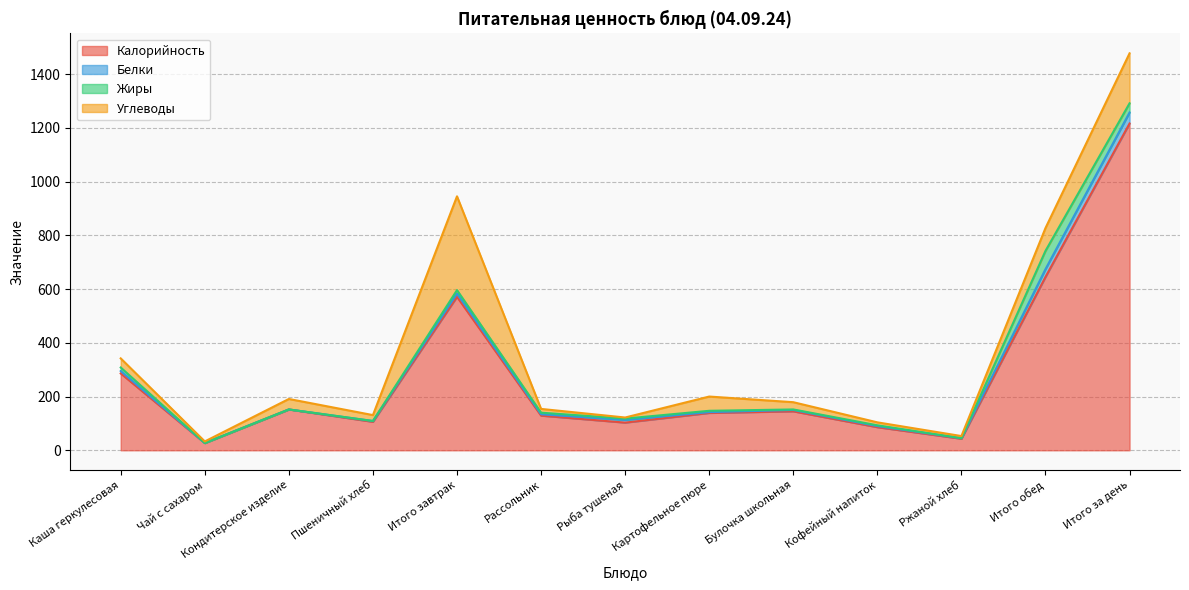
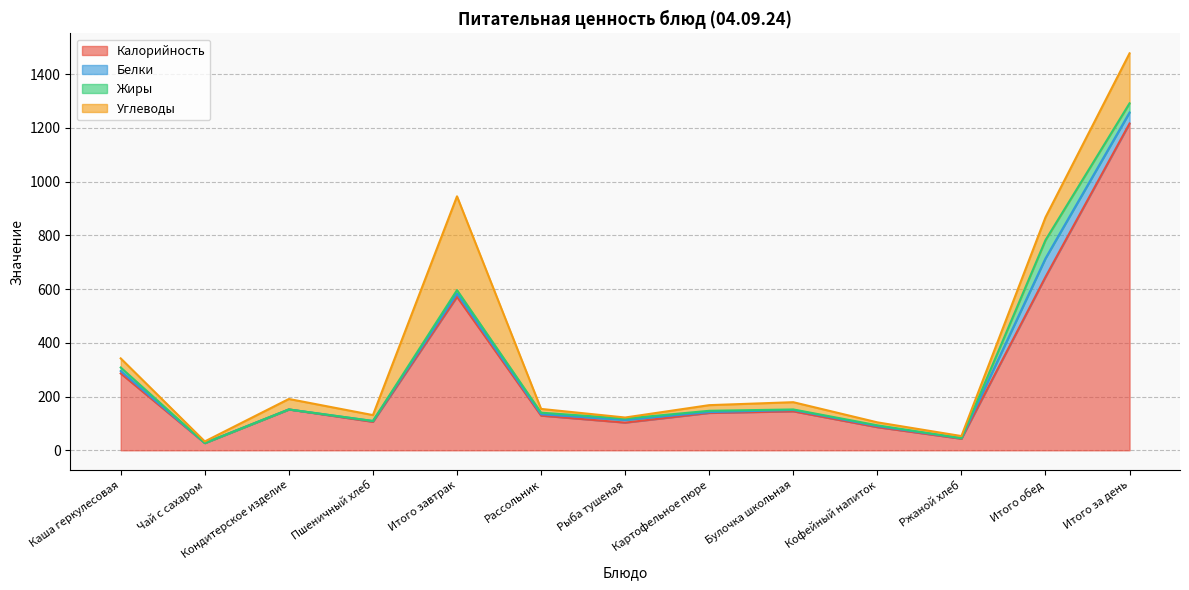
Углеводы, Картофельное пюре: 50 -> 20
Белки, Итого обед: 30 -> 70
